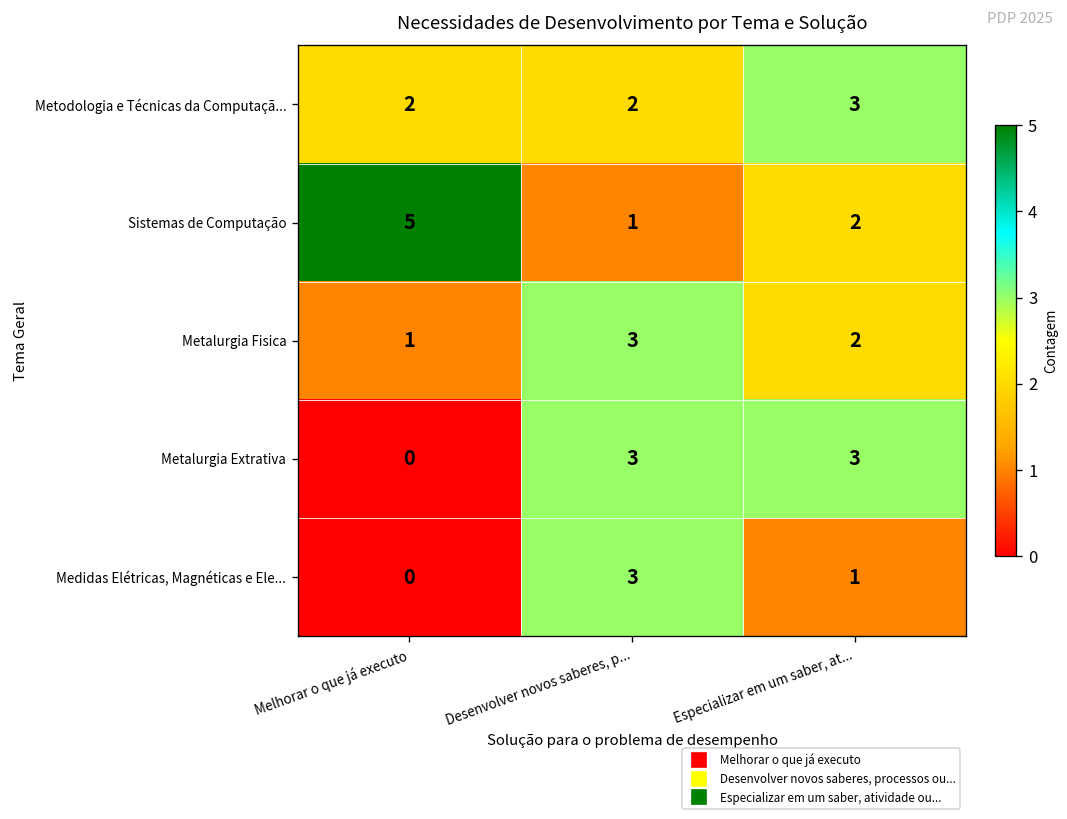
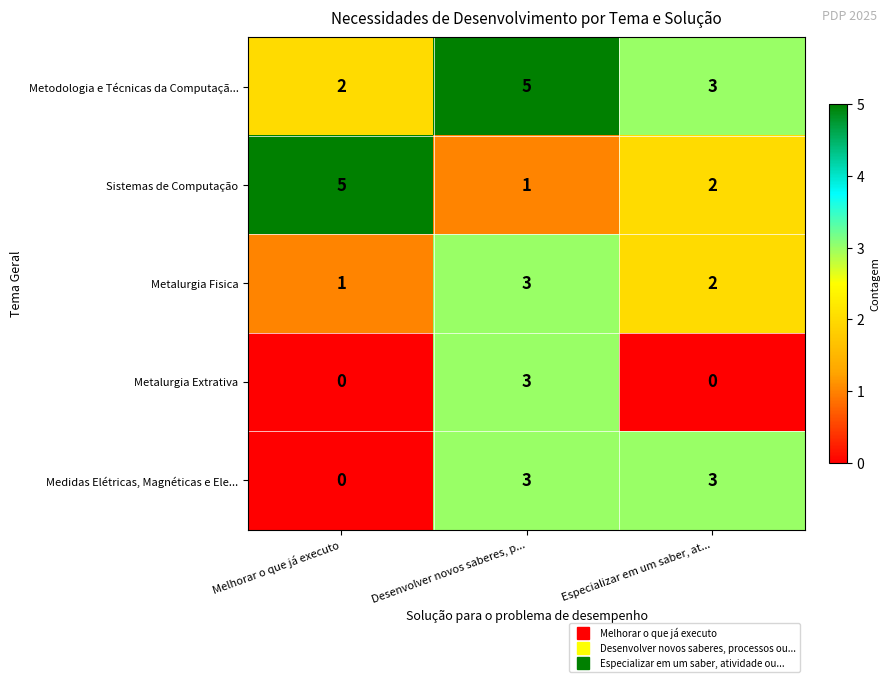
Metodologia e Técnicas da Computaçã..., Desenvolver novos saberes, p...: 2 -> 5
Metalurgia Extrativa, Especializar em um saber, at...: 3 -> 0
Medidas Elétricas, Magnéticas e Ele..., Especializar em um saber, at...: 1 -> 3
